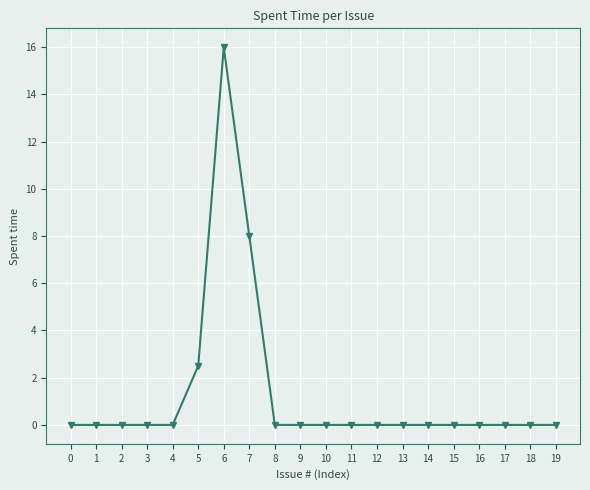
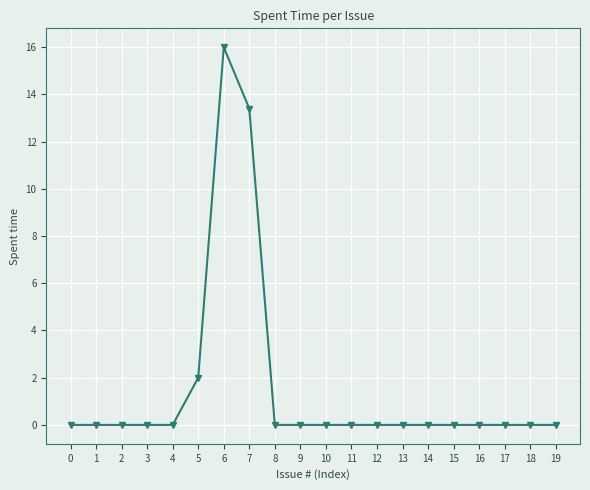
5: 2.5 -> 2.0
7: 8.0 -> 13.4
